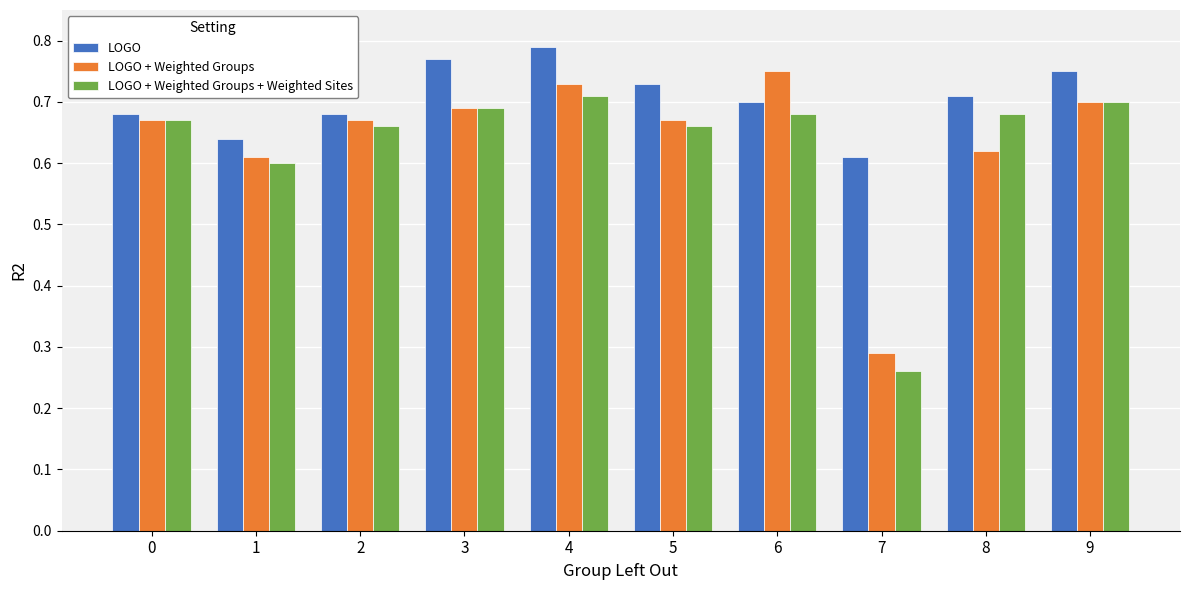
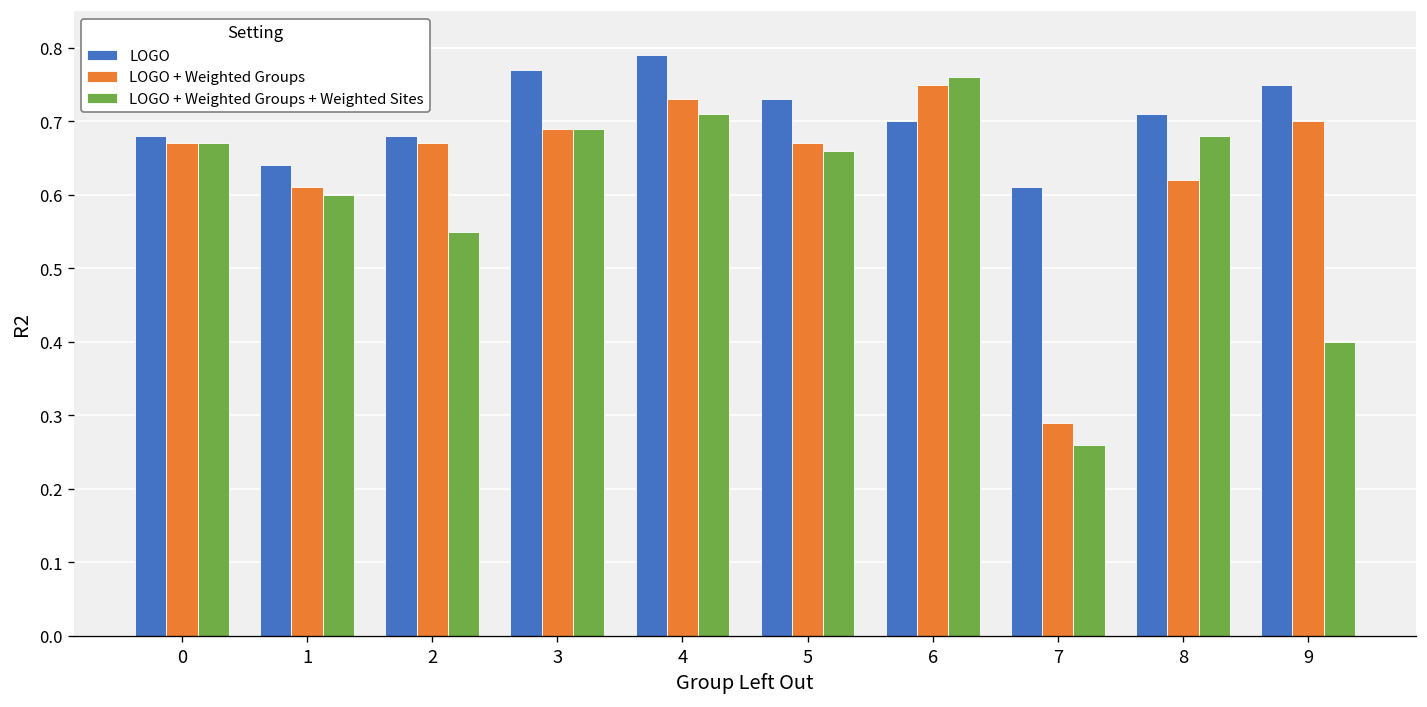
LOGO + Weighted Groups + Weighted Sites, 2: 0.66 -> 0.55
LOGO + Weighted Groups + Weighted Sites, 6: 0.68 -> 0.76
LOGO + Weighted Groups + Weighted Sites, 9: 0.7 -> 0.4
